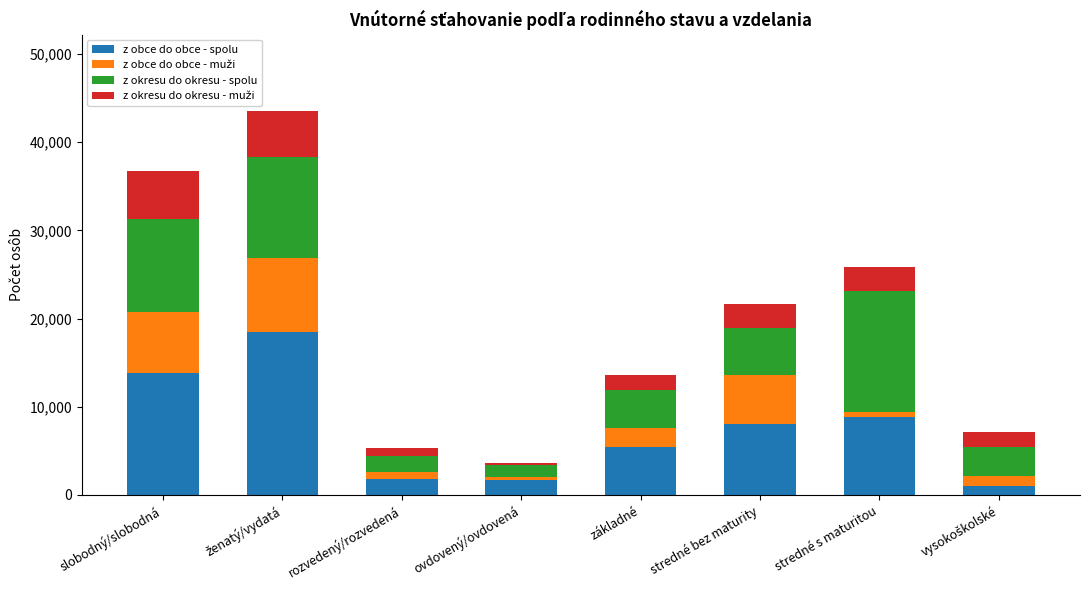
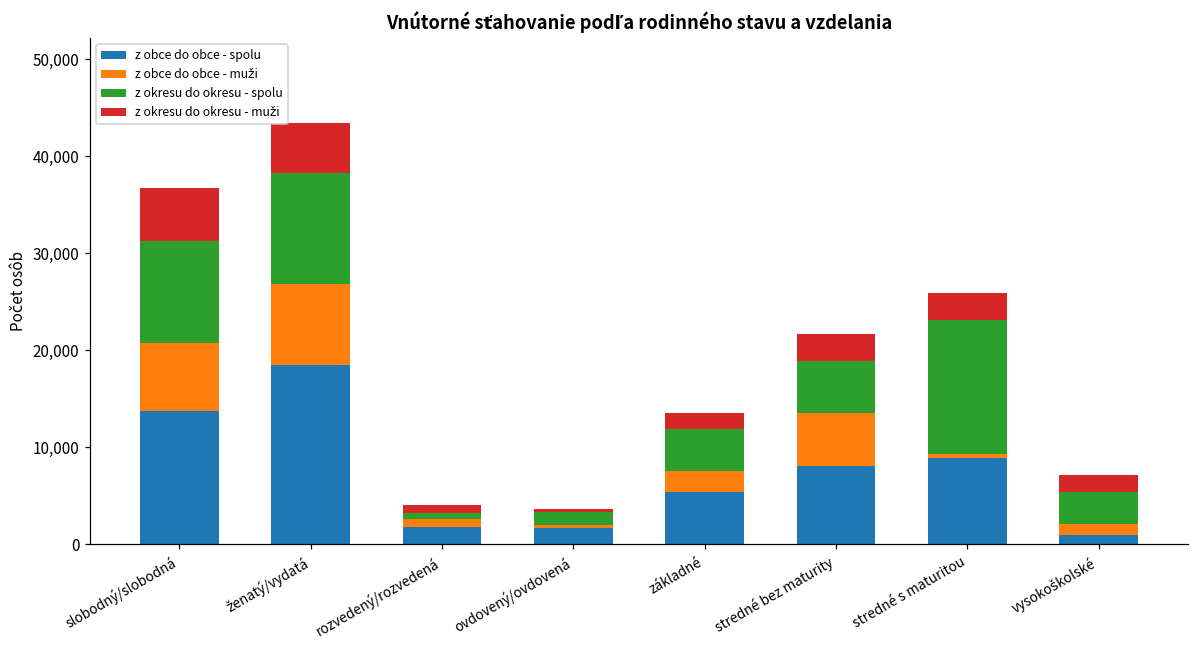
z okresu do okresu - spolu, rozvedený/rozvedená: 2,000 -> 1,000
